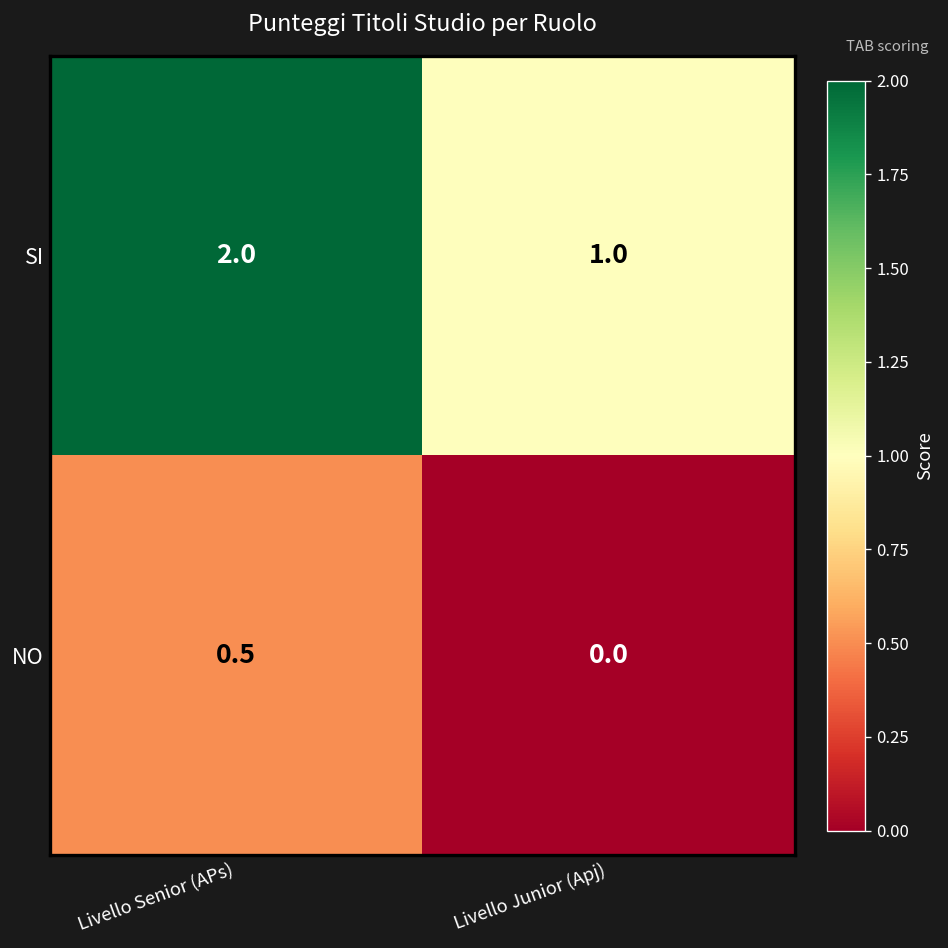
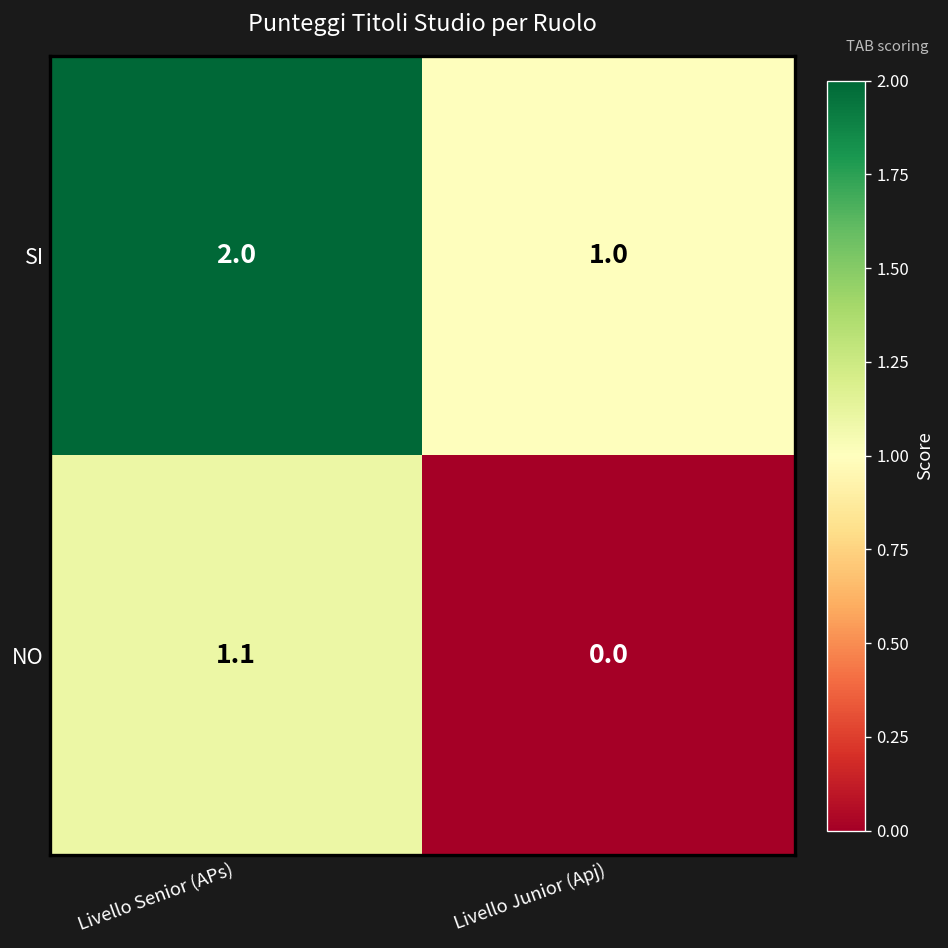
NO, Livello Senior (APs): 0.5 -> 1.1
